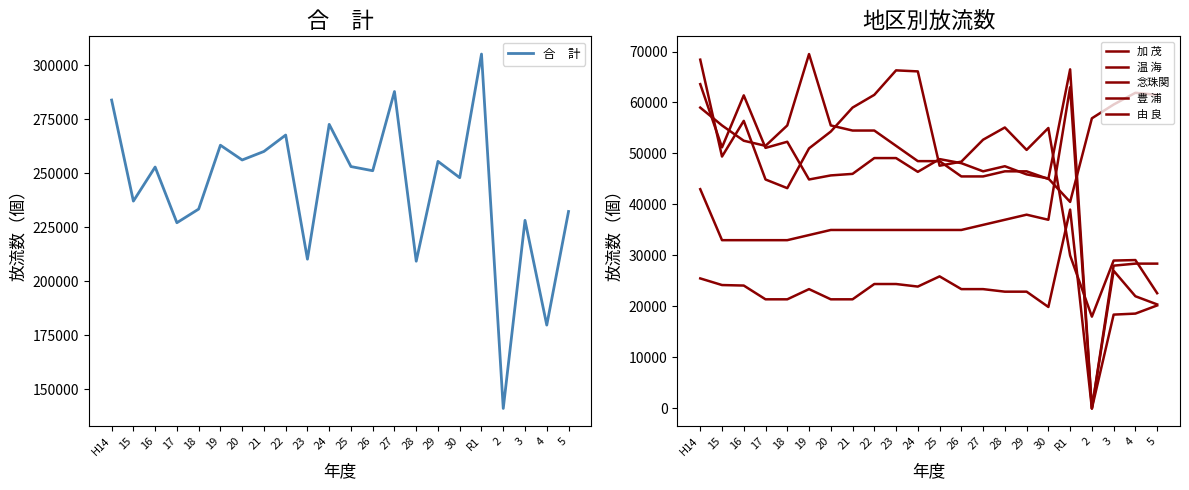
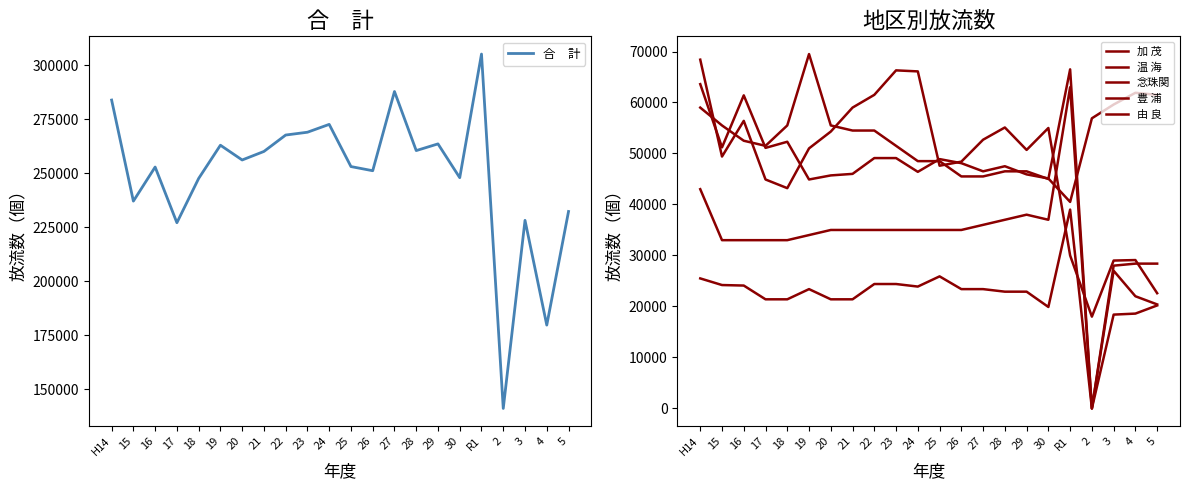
合 計, 18: 234000 -> 248000
合 計, 23: 210000 -> 269000
合 計, 28: 209000 -> 261000
合 計, 29: 256000 -> 264000
